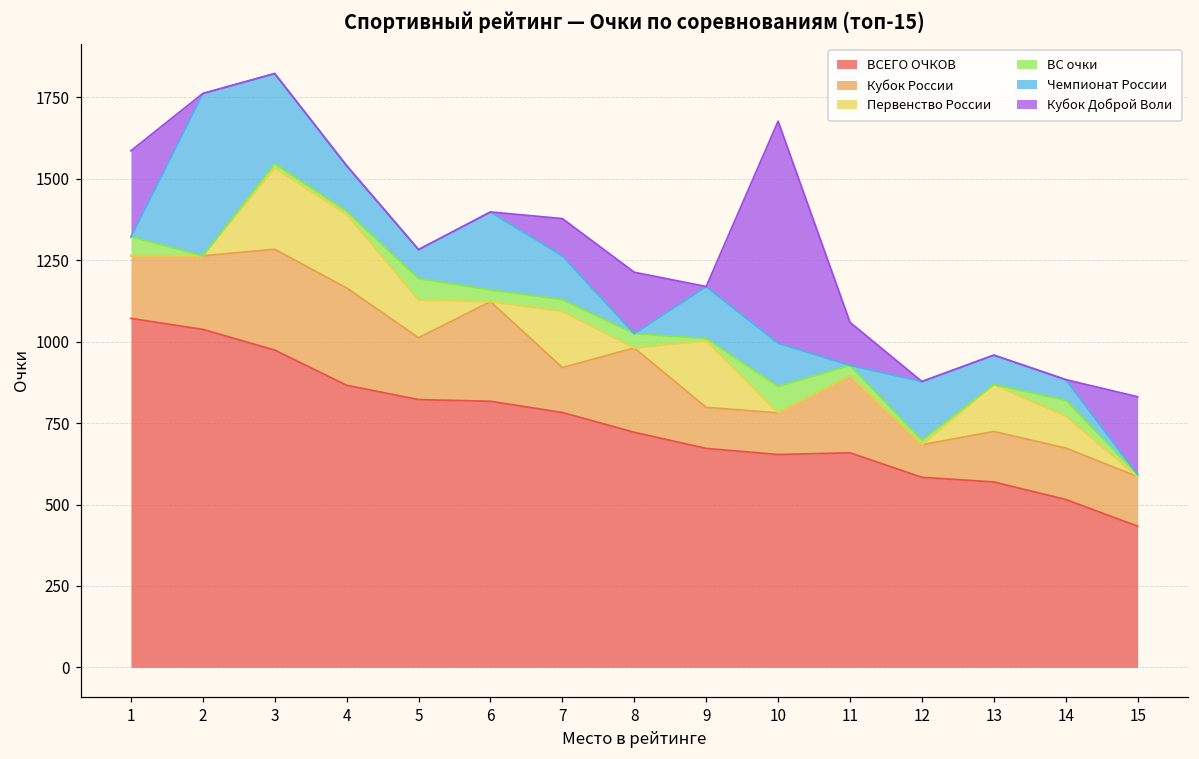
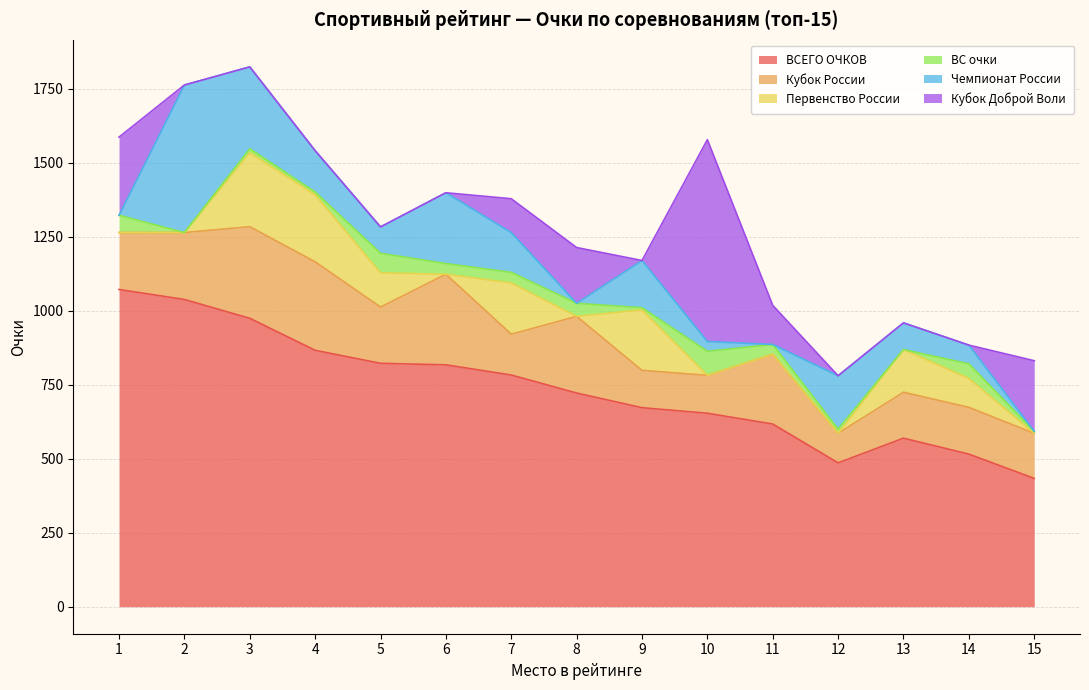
Чемпионат России, 10: 130 -> 30
ВСЕГО ОЧКОВ, 11: 660 -> 620
ВСЕГО ОЧКОВ, 12: 580 -> 490
